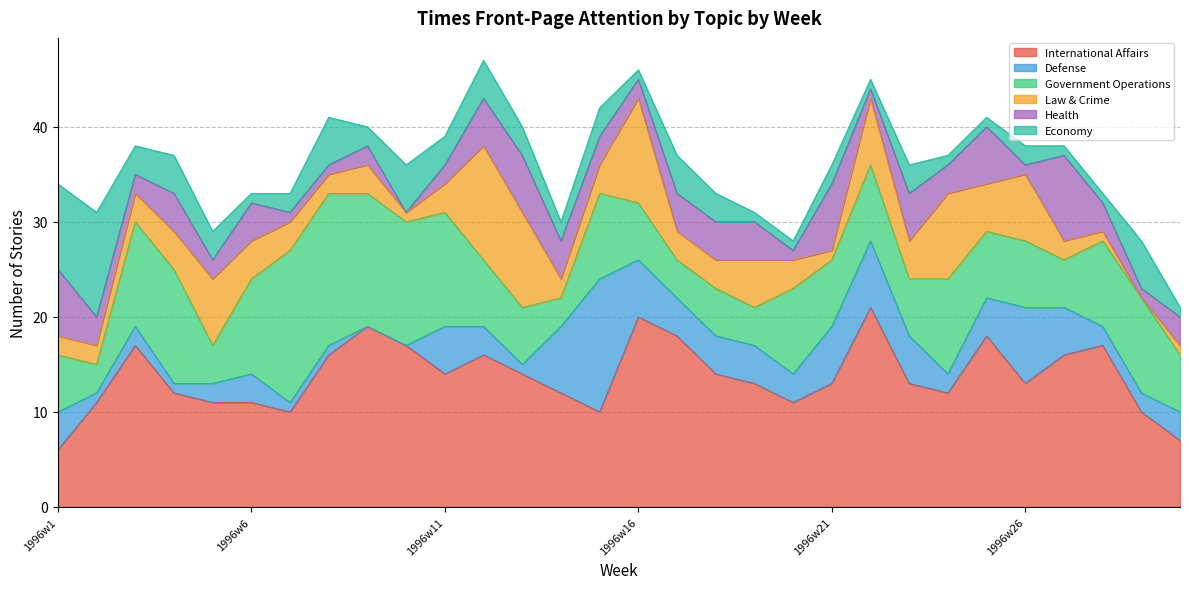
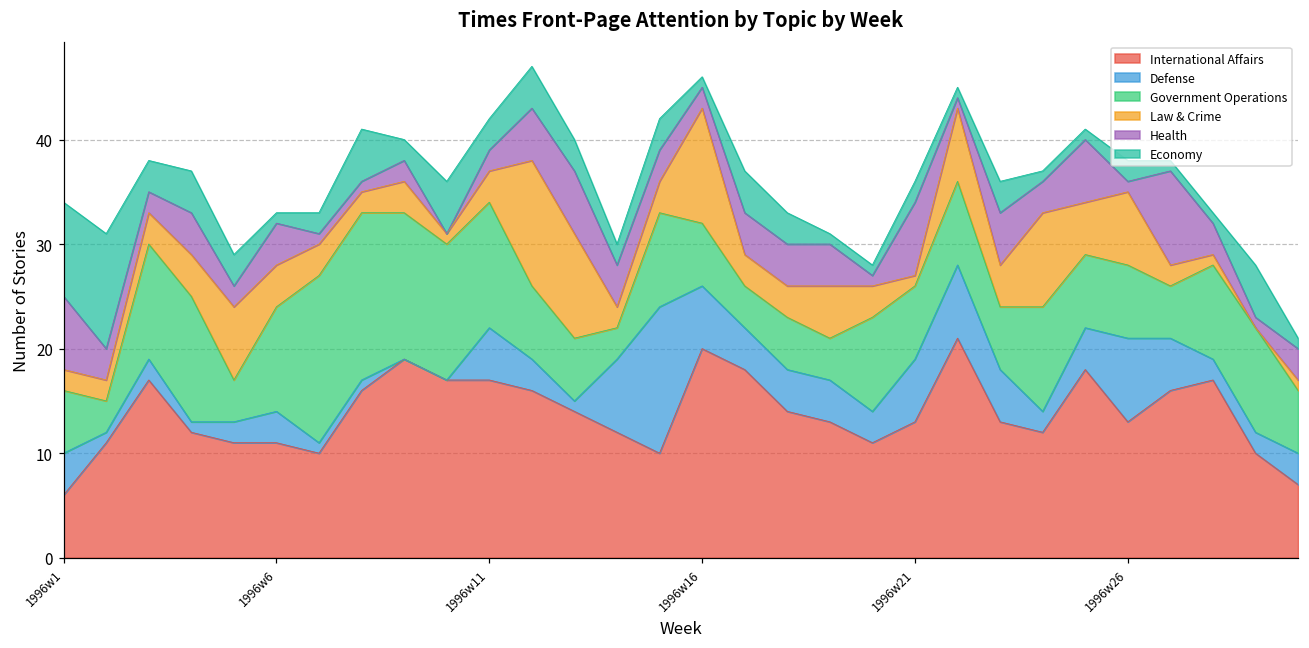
International Affairs, 1996w11: 14 -> 17
